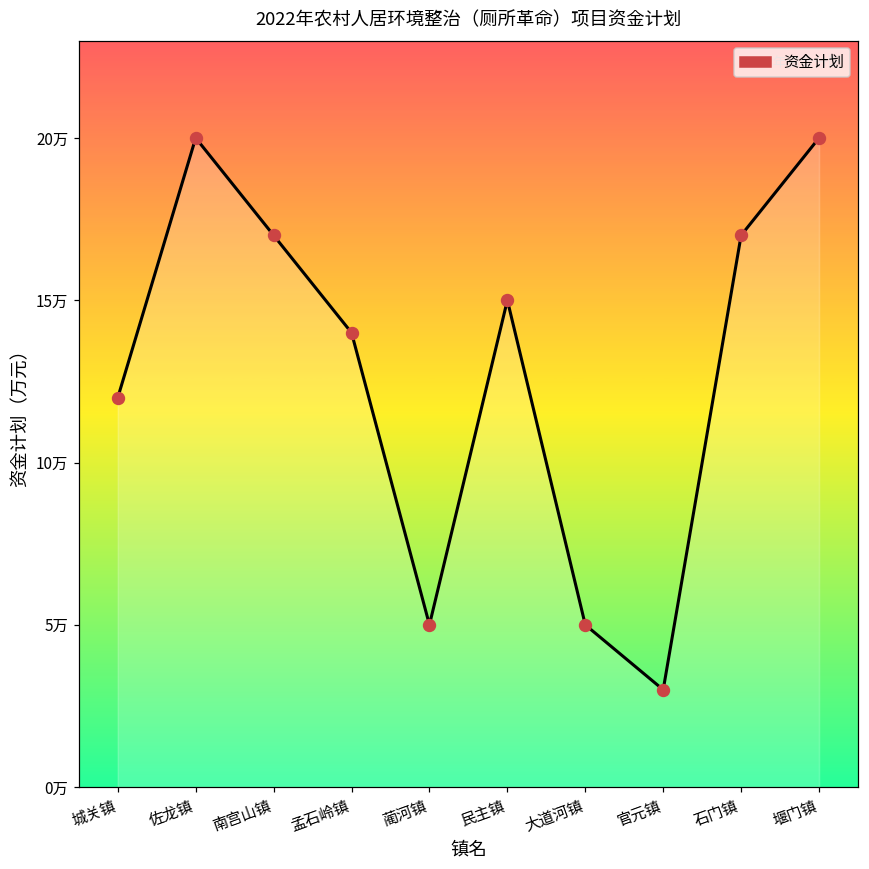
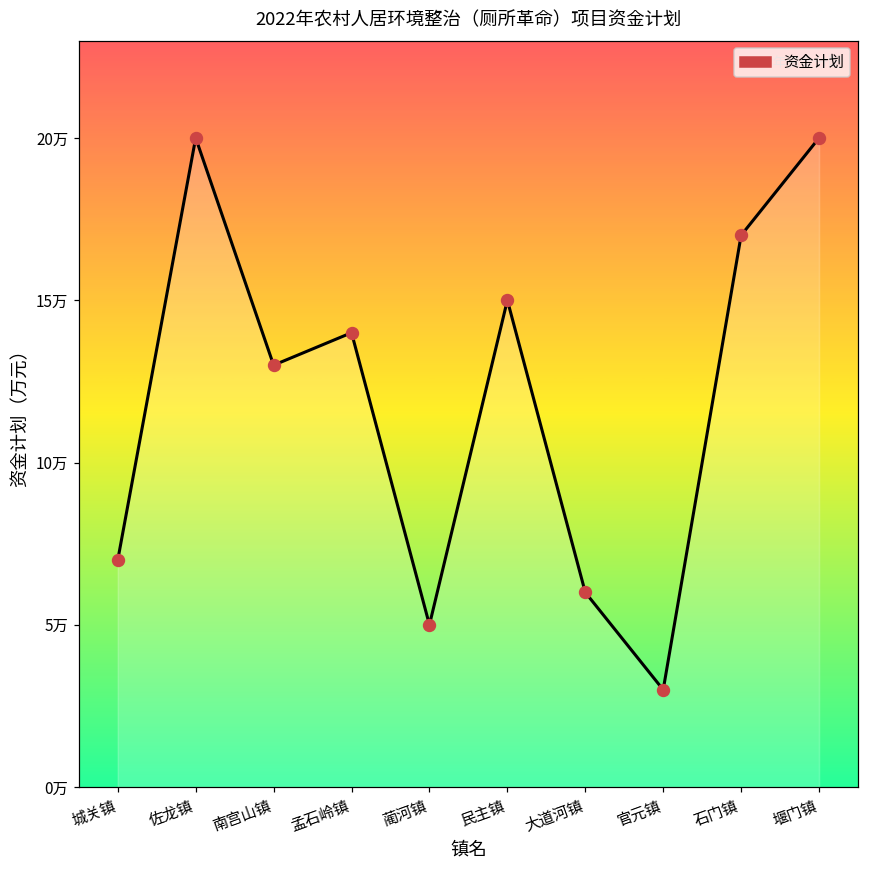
城关镇: 12万 -> 7万
南宫山镇: 17万 -> 13万
大道河镇: 5万 -> 6万
